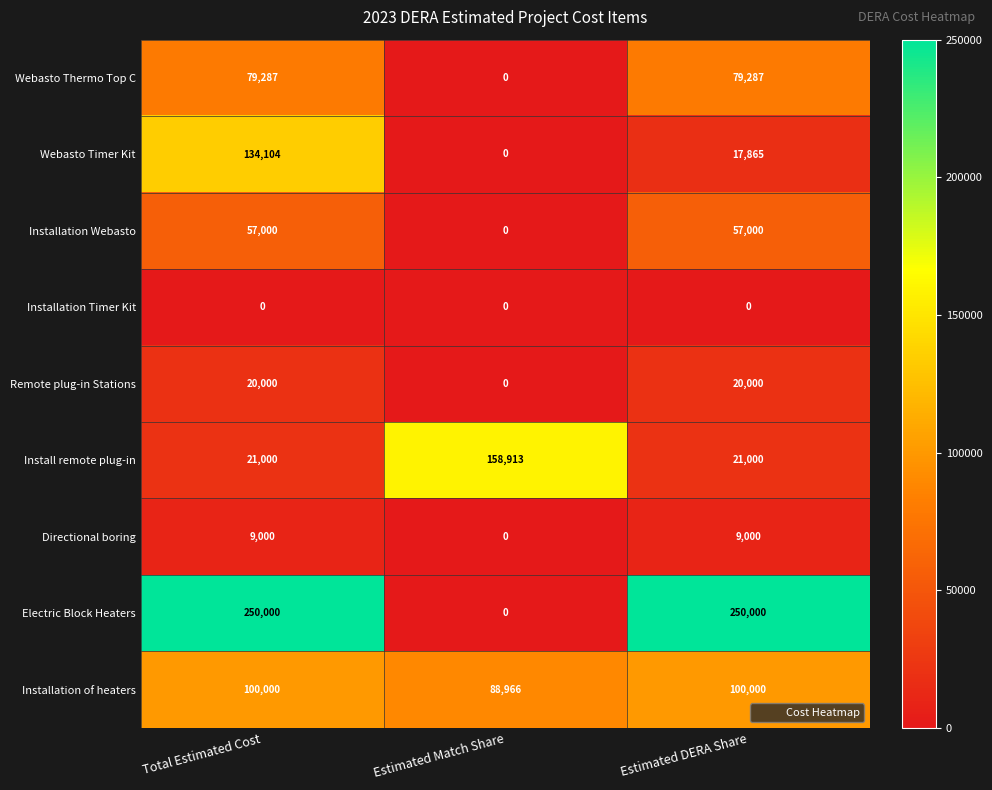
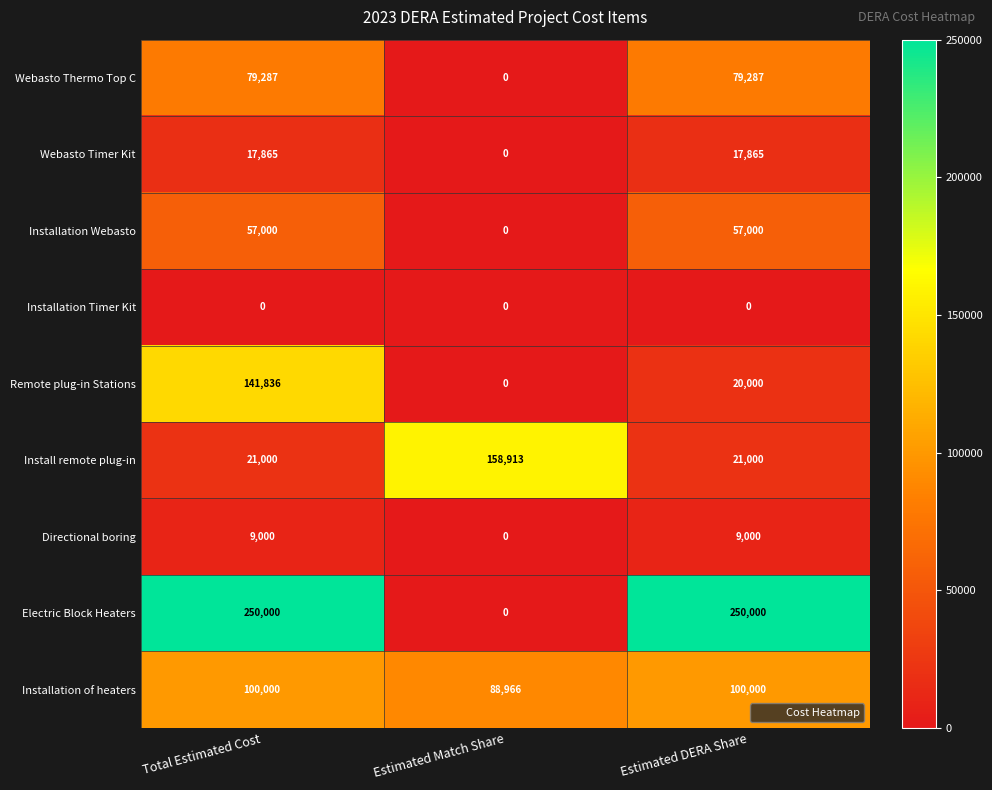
Webasto Timer Kit, Total Estimated Cost: 134,104 -> 17,865
Remote plug-in Stations, Total Estimated Cost: 20,000 -> 141,836
